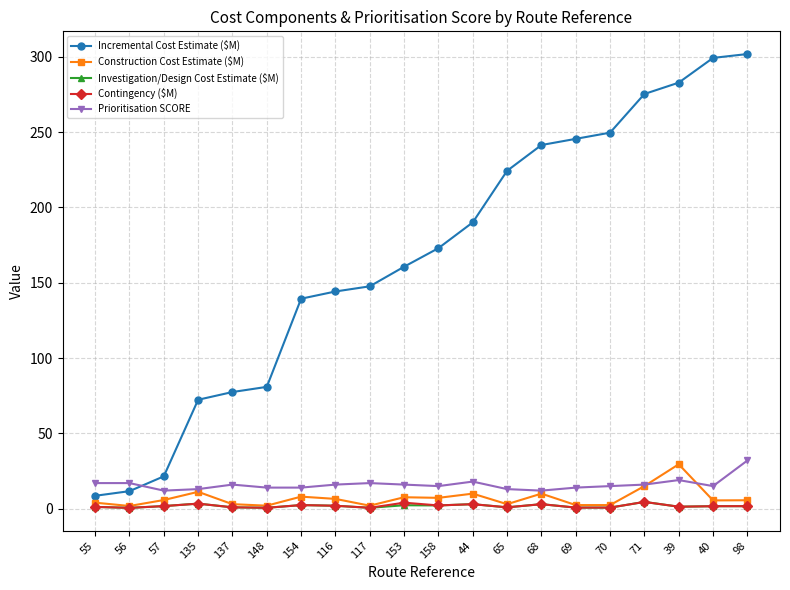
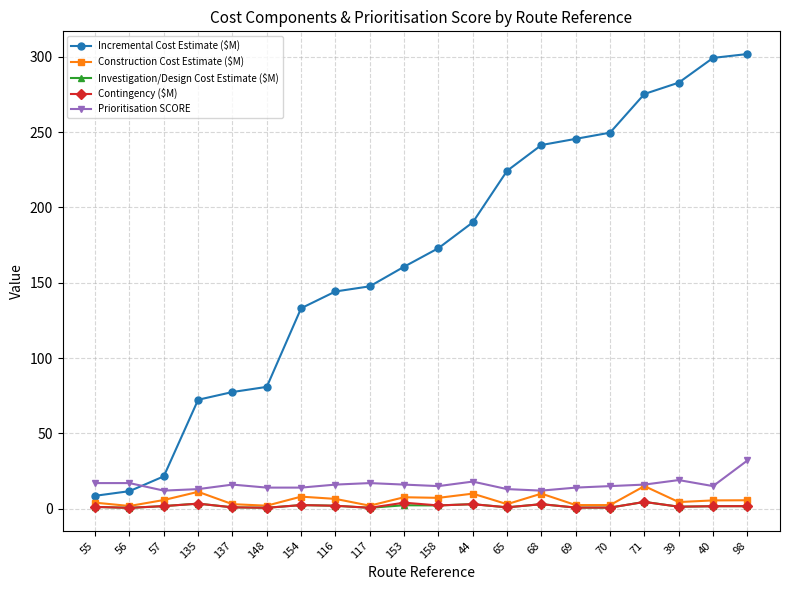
Incremental Cost Estimate ($M), 154: 139 -> 133
Construction Cost Estimate ($M), 39: 30 -> 4
